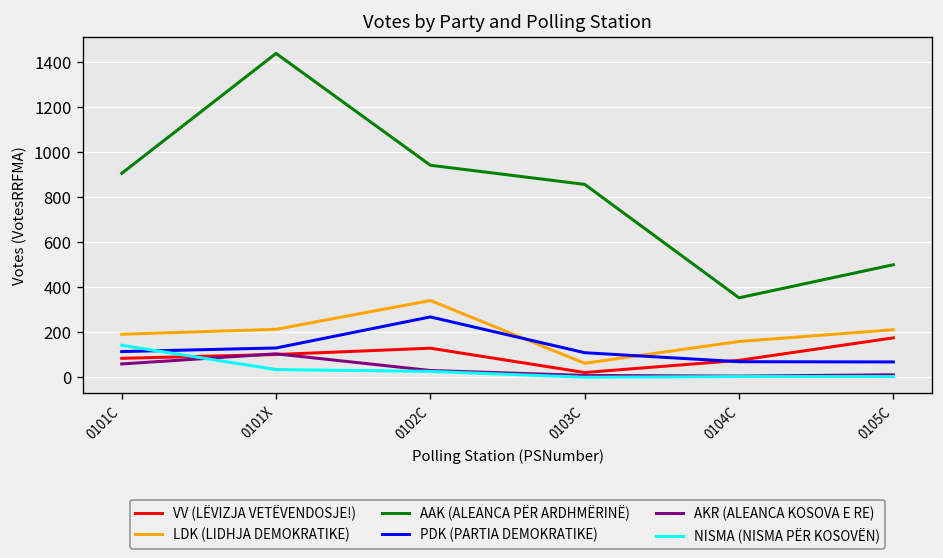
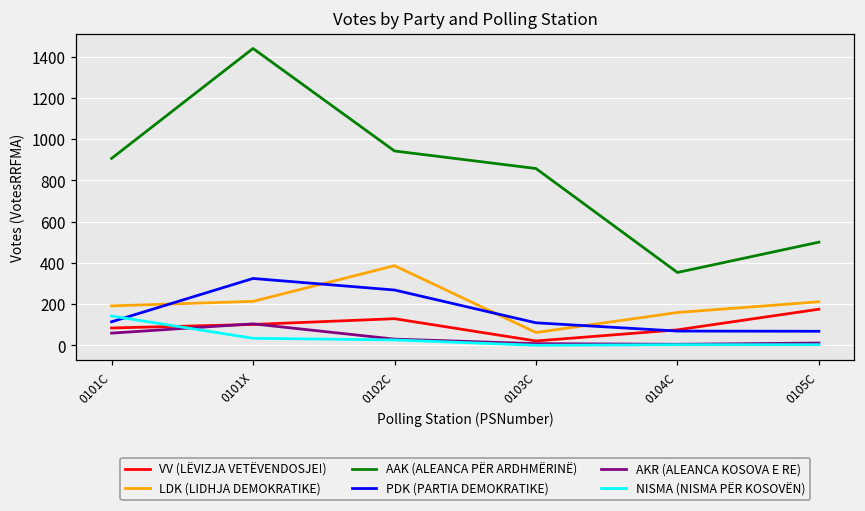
PDK (PARTIA DEMOKRATIKE), 0101X: 130 -> 320
LDK (LIDHJA DEMOKRATIKE), 0102C: 340 -> 390
